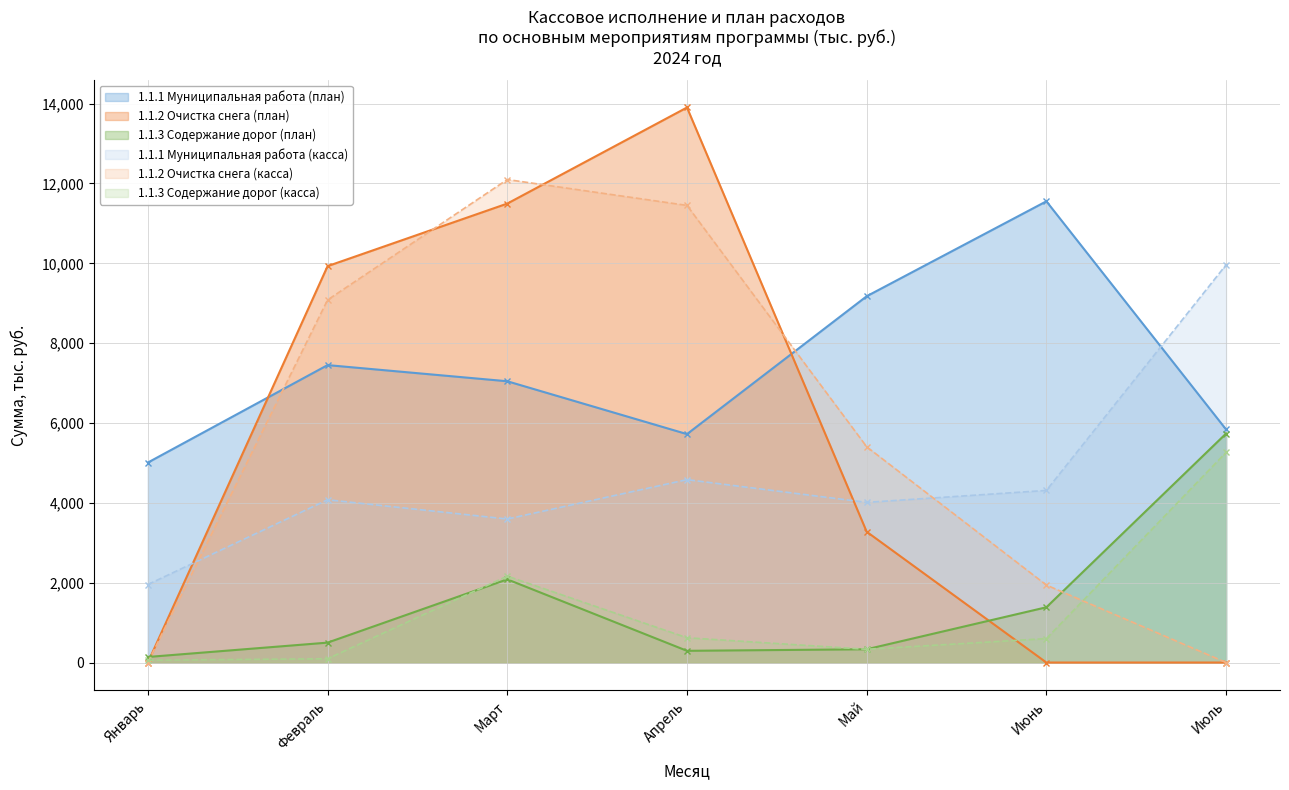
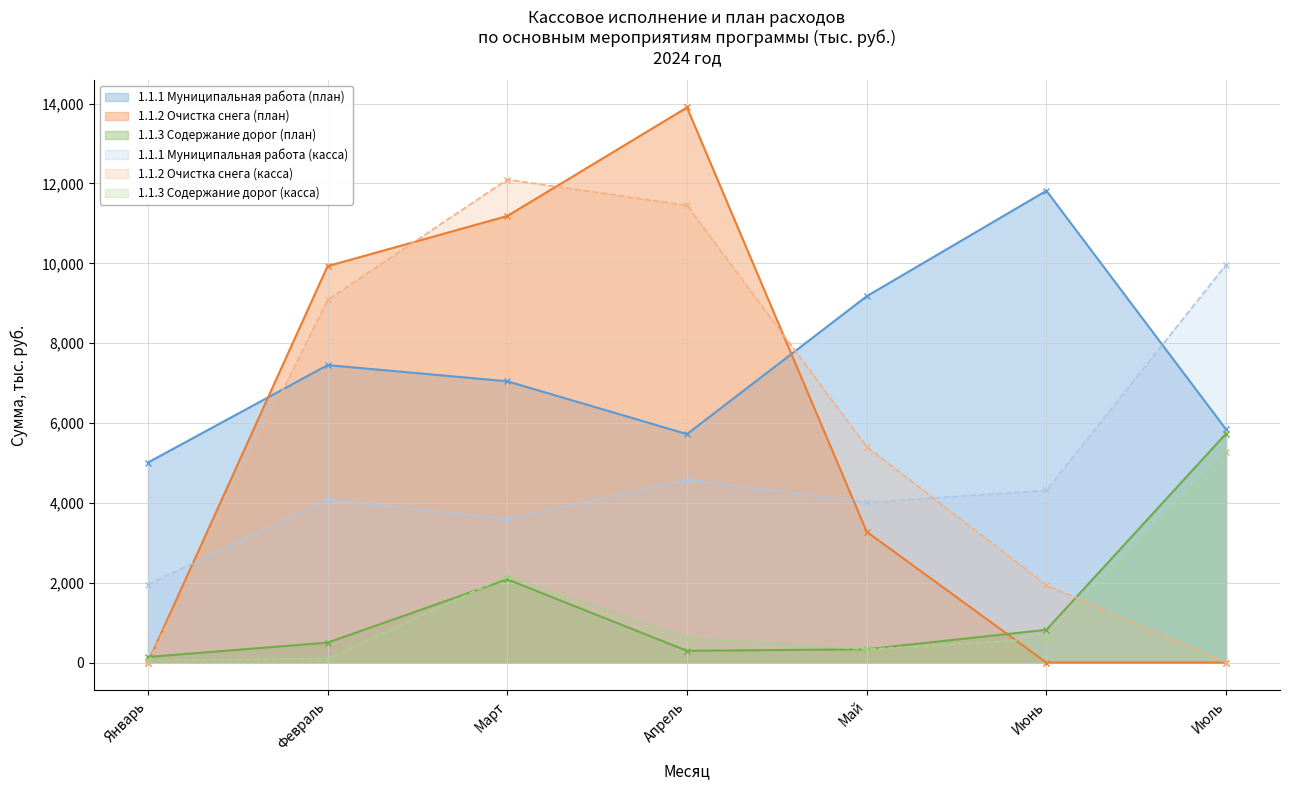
1.1.2 Очистка снега (план), Март: 11,500 -> 11,200
1.1.1 Муниципальная работа (план), Июнь: 11,600 -> 11,800
1.1.3 Содержание дорог (план), Июнь: 1,400 -> 800
